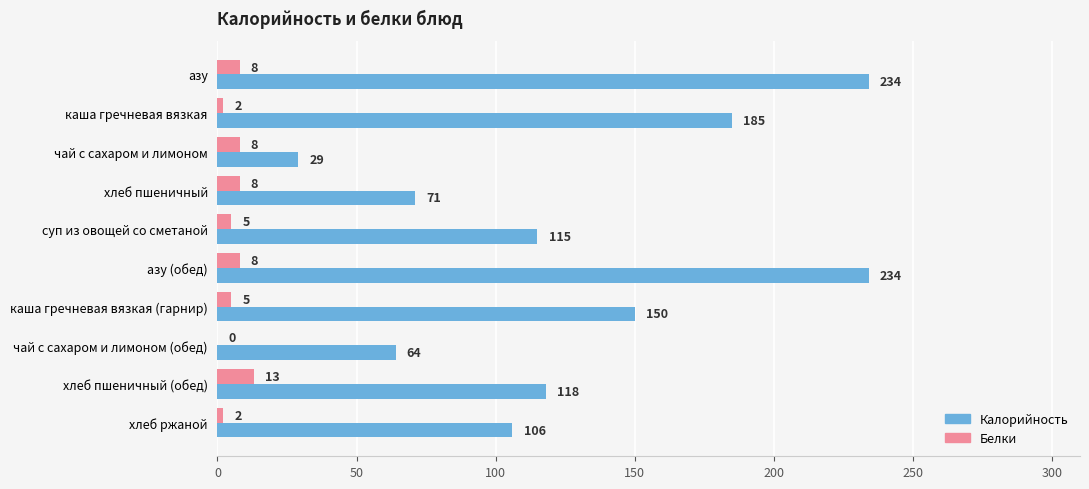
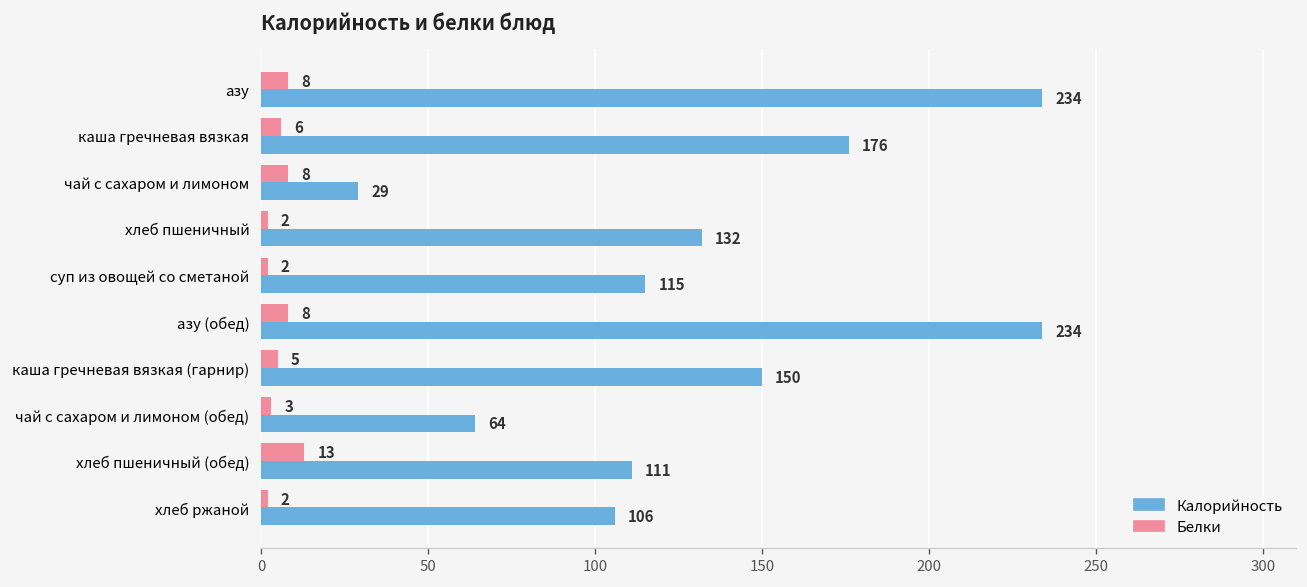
Белки, каша гречневая вязкая: 2 -> 6
Калорийность, каша гречневая вязкая: 185 -> 176
Белки, хлеб пшеничный: 8 -> 2
Калорийность, хлеб пшеничный: 71 -> 132
Белки, суп из овощей со сметаной: 5 -> 2
Белки, чай с сахаром и лимоном (обед): 0 -> 3
Калорийность, хлеб пшеничный (обед): 118 -> 111
